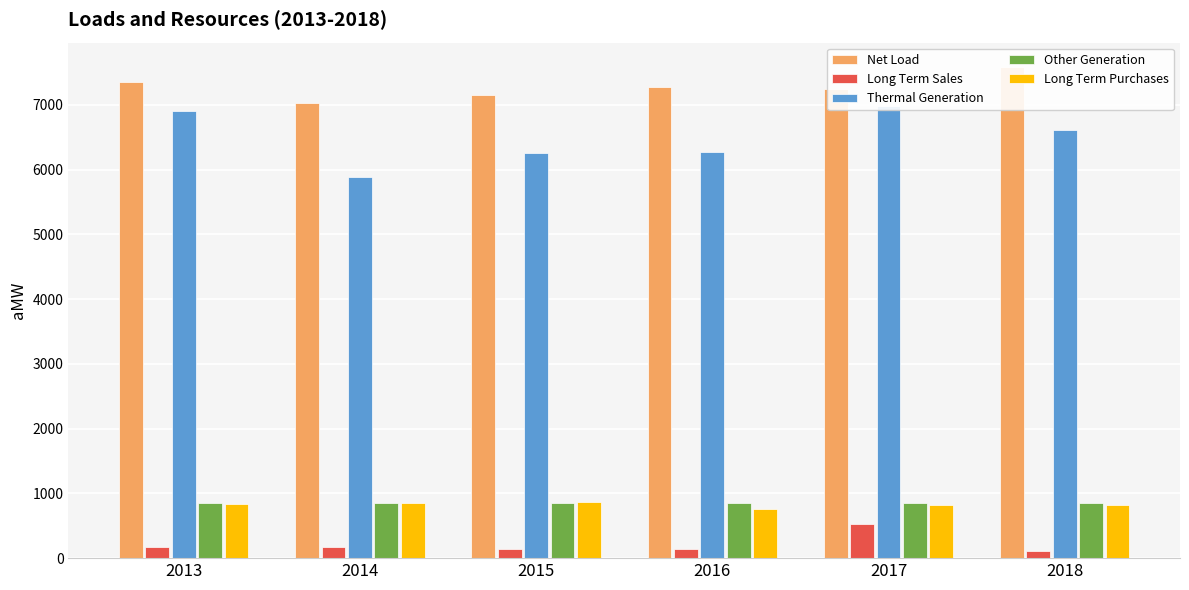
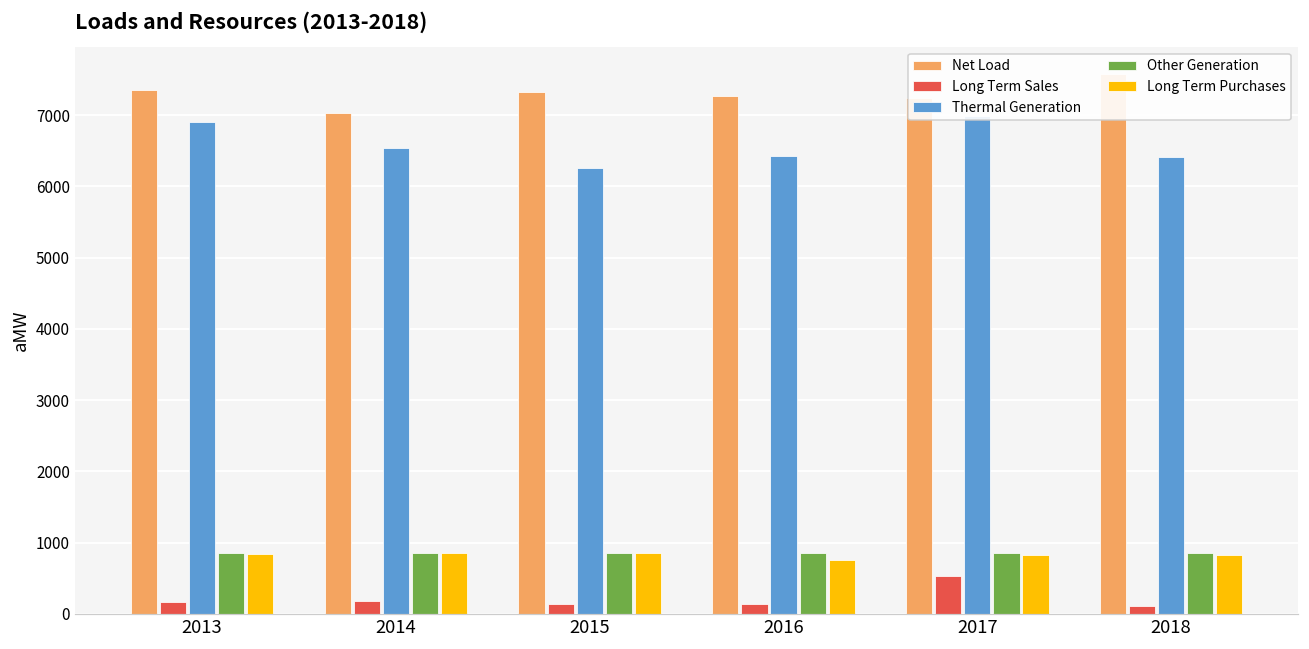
Thermal Generation, 2014: 5900 -> 6500
Net Load, 2015: 7100 -> 7300
Thermal Generation, 2016: 6300 -> 6400
Thermal Generation, 2018: 6600 -> 6400
